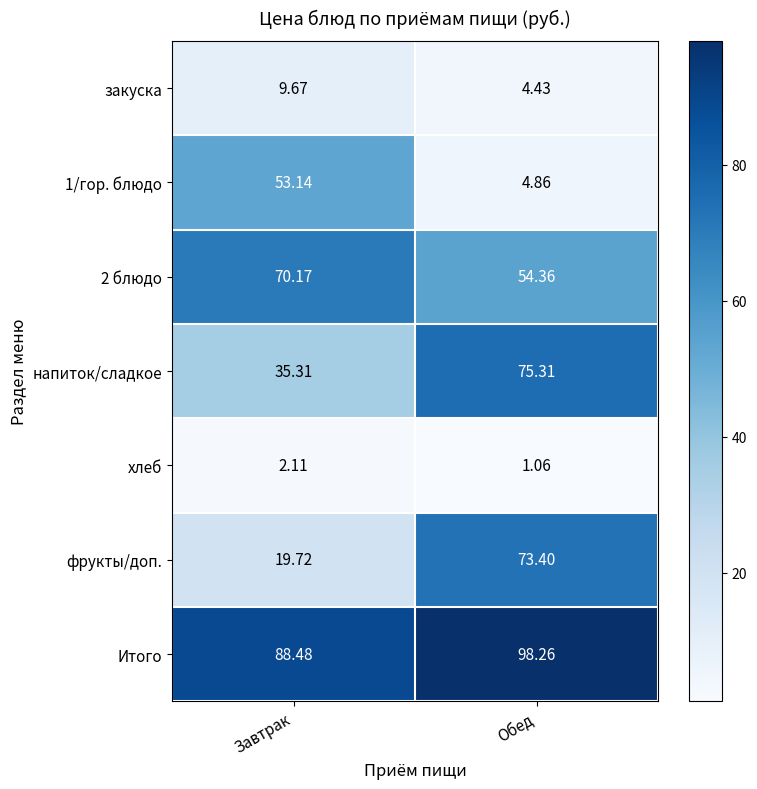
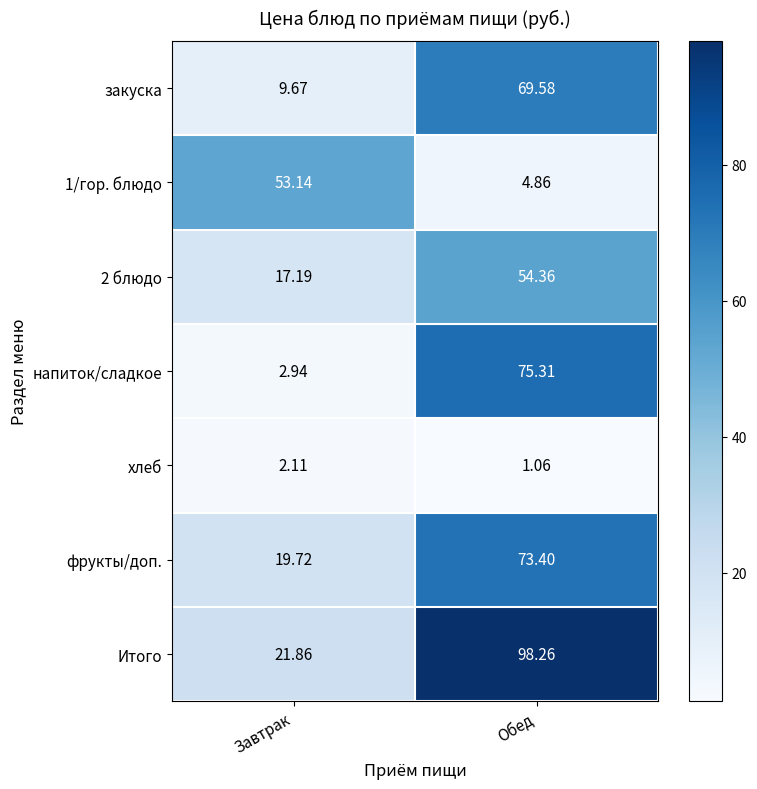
закуска, Обед: 4.43 -> 69.58
2 блюдо, Завтрак: 70.17 -> 17.19
напиток/сладкое, Завтрак: 35.31 -> 2.94
Итого, Завтрак: 88.48 -> 21.86
